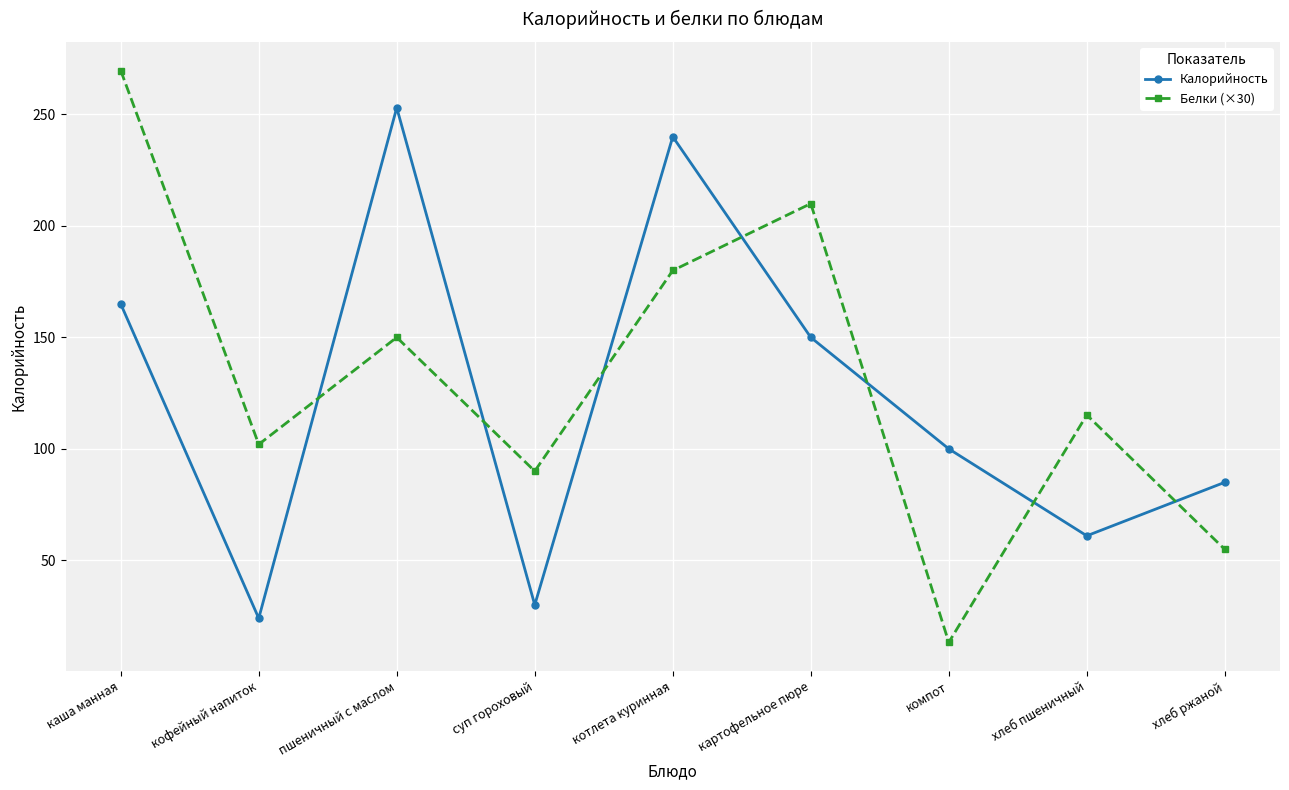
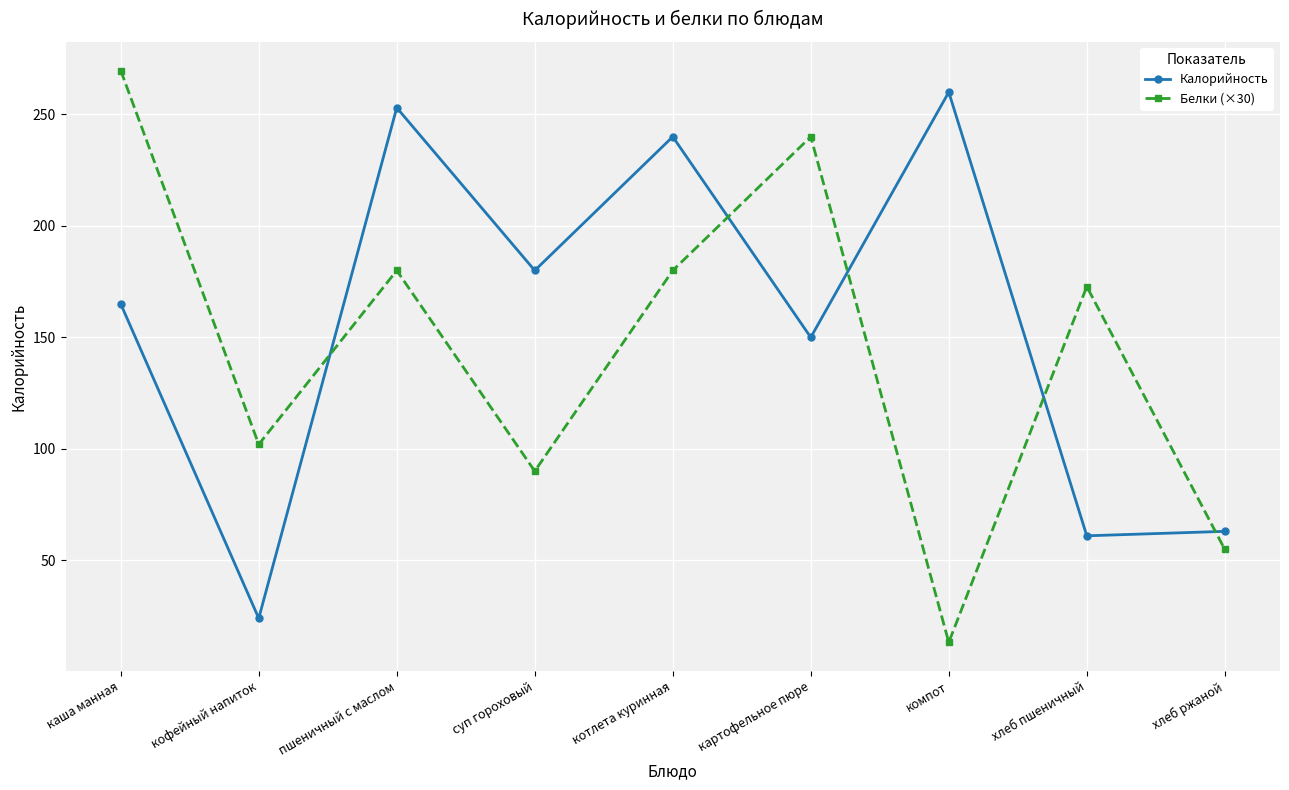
Белки (×30), пшеничный с маслом: 150 -> 180
Калорийность, суп гороховый: 30 -> 180
Белки (×30), картофельное пюре: 210 -> 240
Калорийность, компот: 100 -> 260
Белки (×30), хлеб пшеничный: 115 -> 173
Калорийность, хлеб ржаной: 85 -> 63
